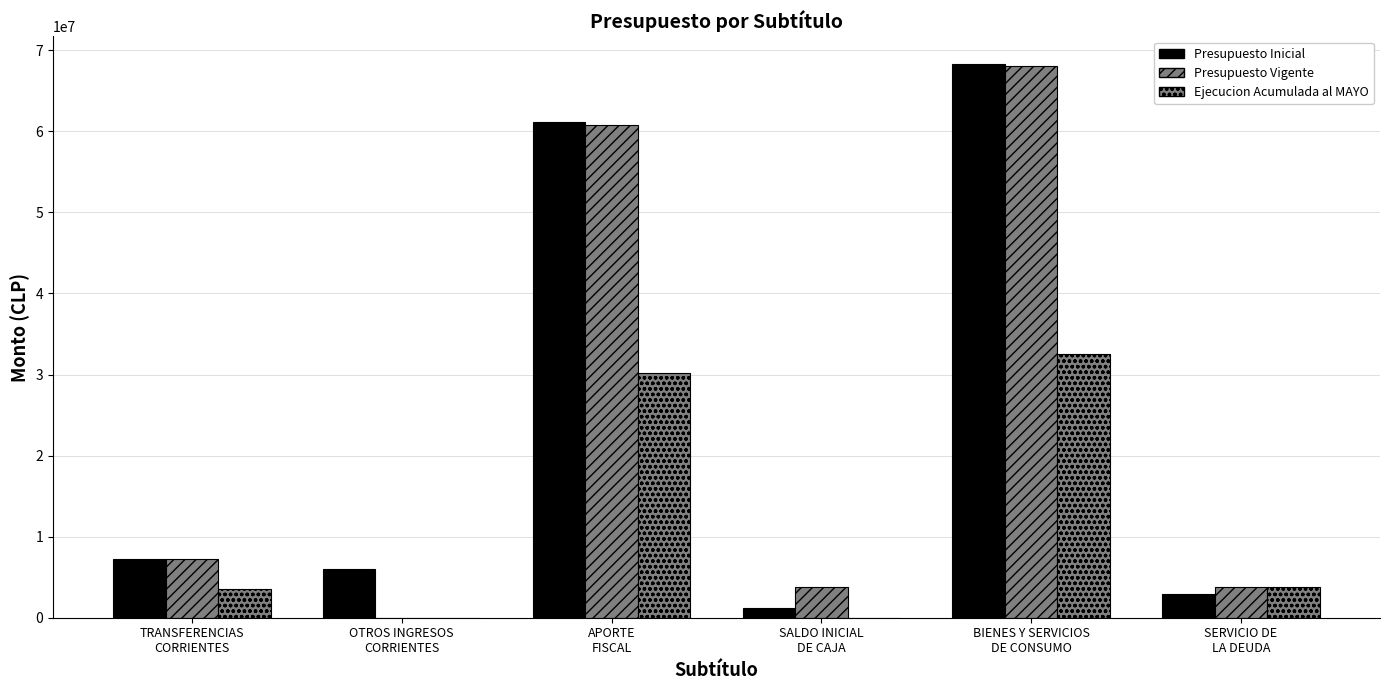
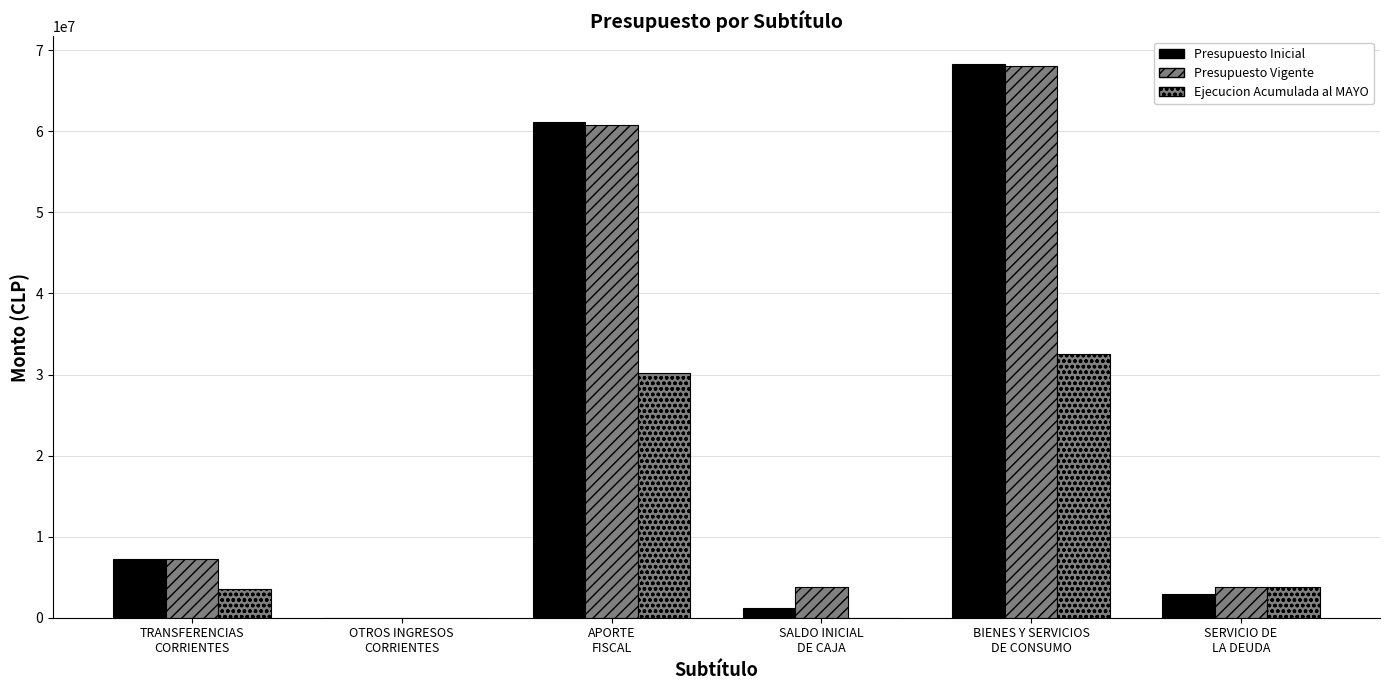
Presupuesto Inicial, OTROS INGRESOS CORRIENTES: 6000000 -> 0
